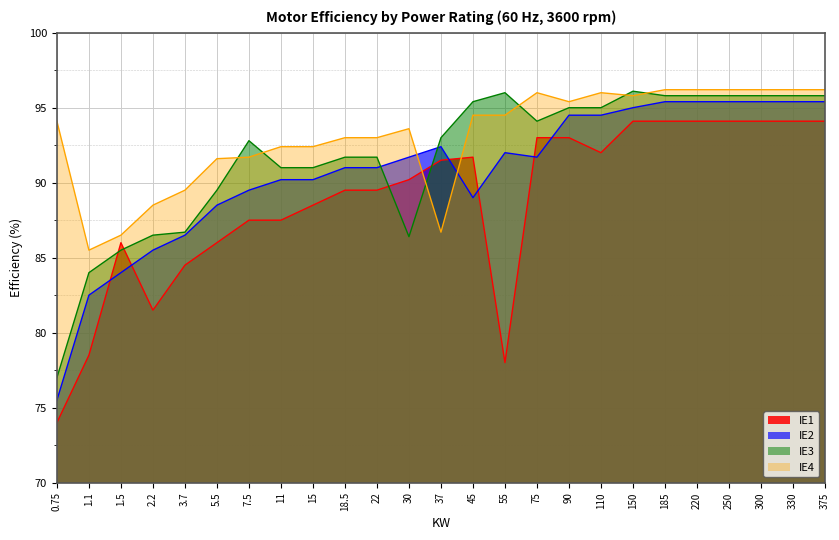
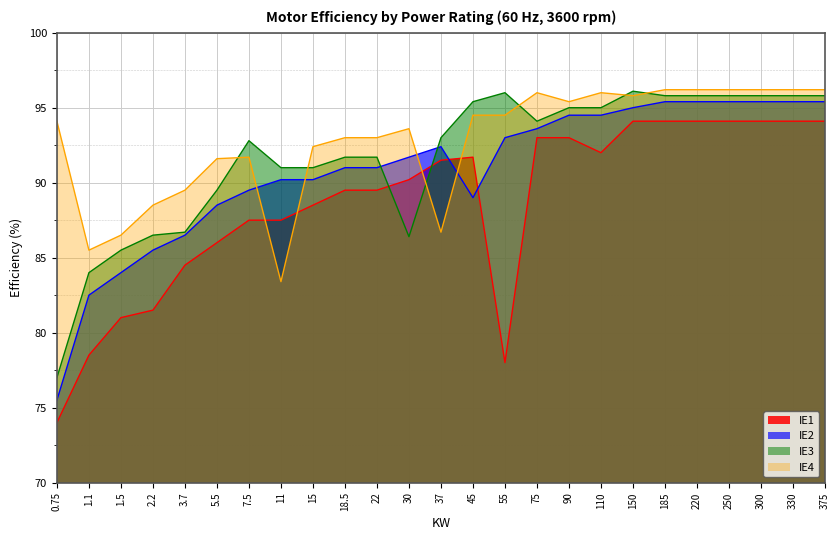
IE1, 1.5: 86 -> 81
IE4, 11: 92.4 -> 83.4
IE2, 55: 92 -> 93
IE2, 75: 91.7 -> 93.6
